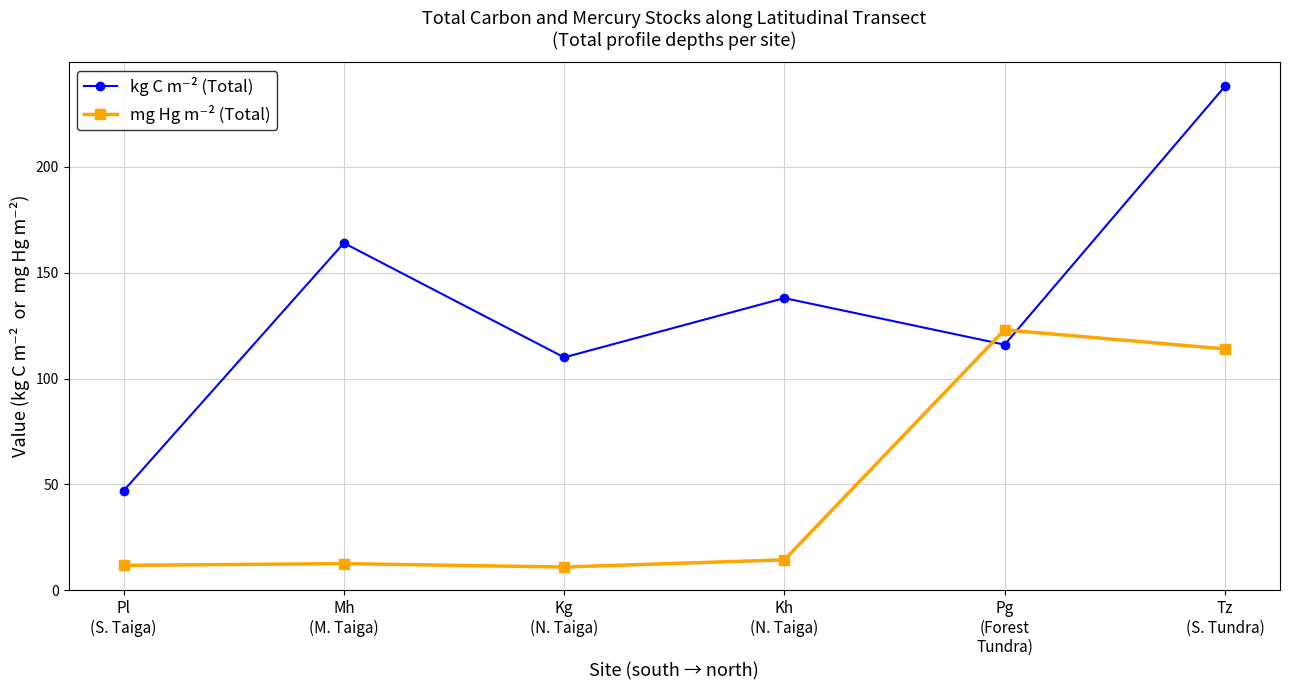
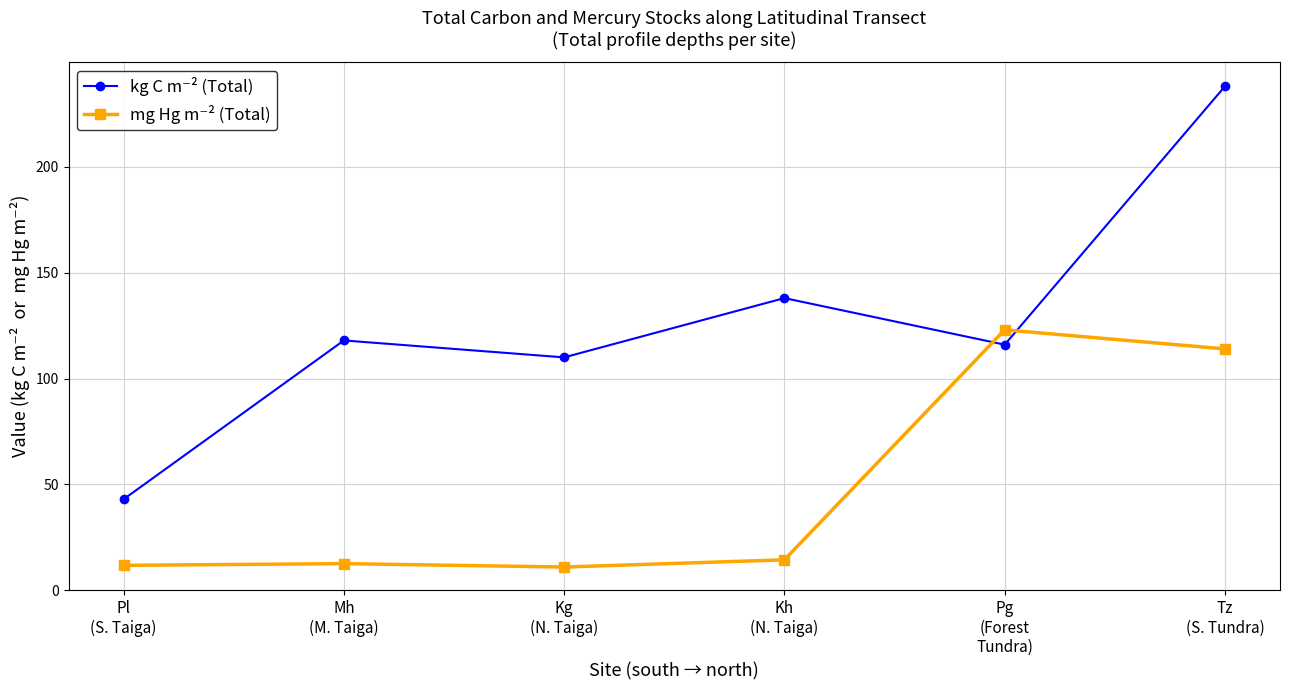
kg C m⁻² (Total), Pl (S. Taiga): 47 -> 43
kg C m⁻² (Total), Mh (M. Taiga): 164 -> 118
